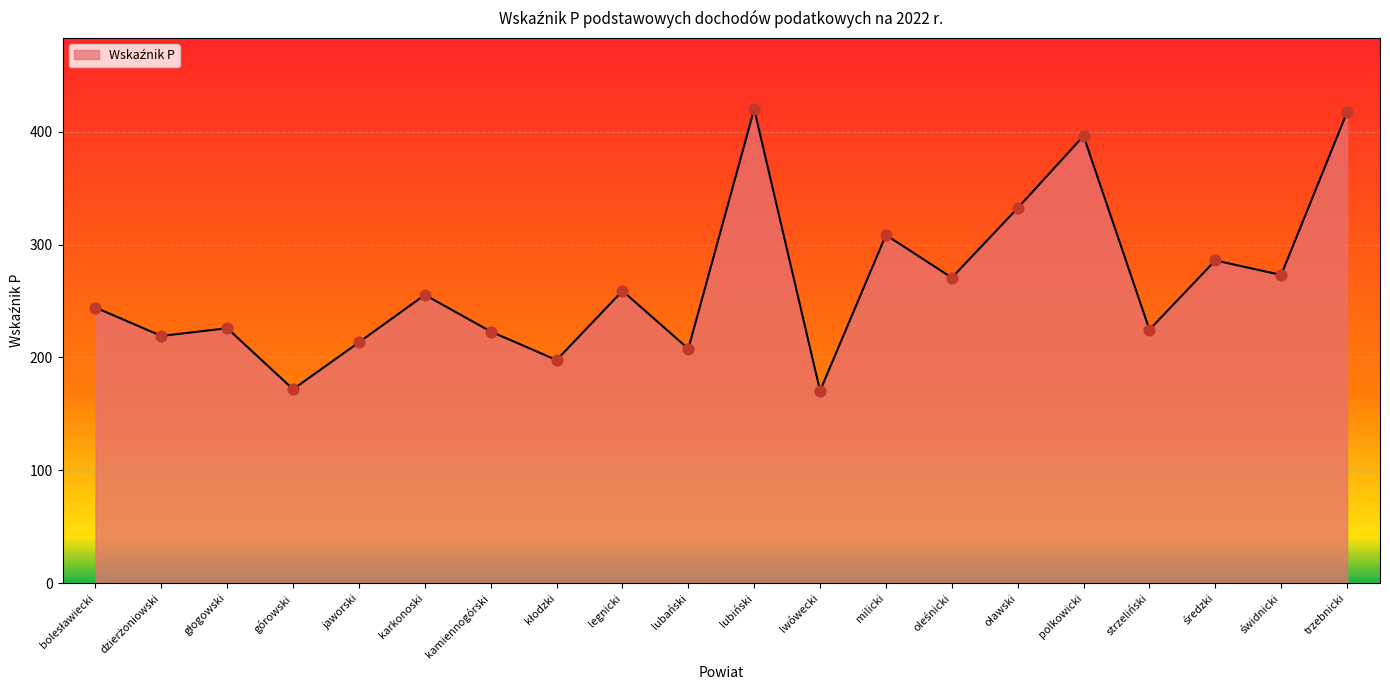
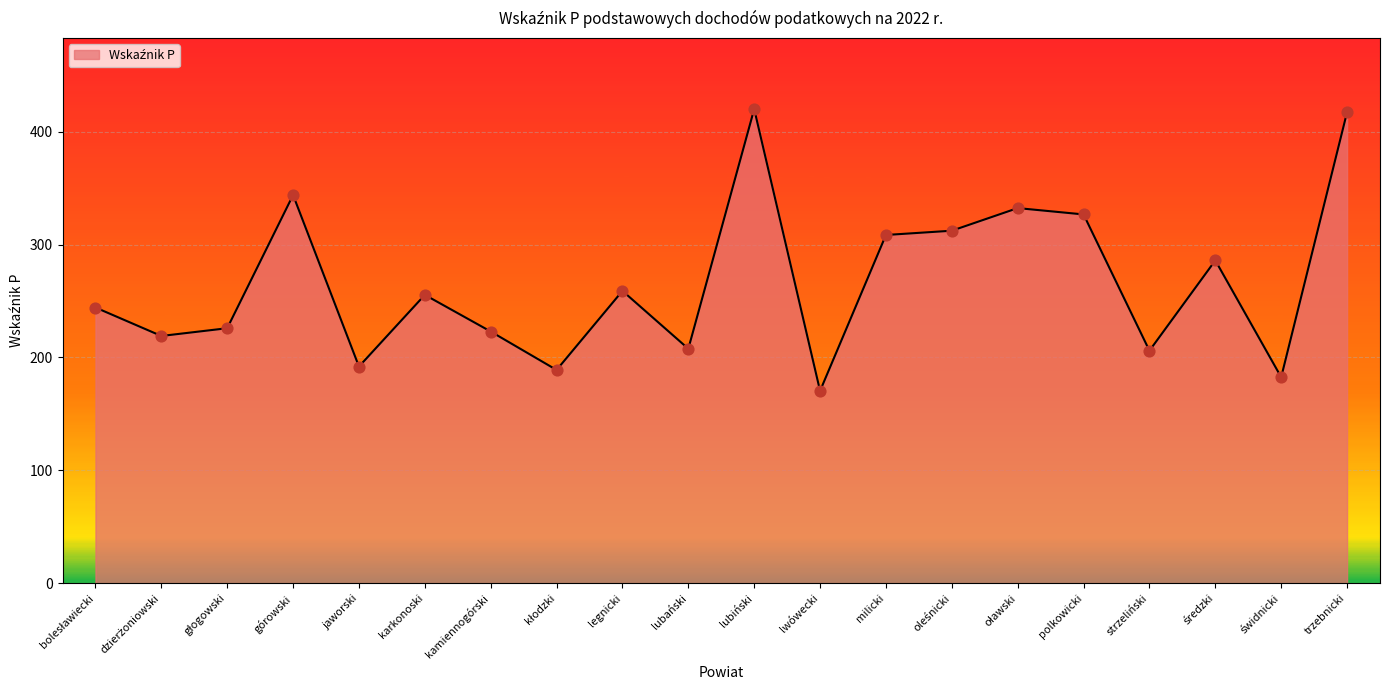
górowski: 172 -> 344
jaworski: 213 -> 192
kłodzki: 198 -> 189
oleśnicki: 271 -> 312
polkowicki: 396 -> 327
strzeliński: 225 -> 206
świdnicki: 273 -> 183
